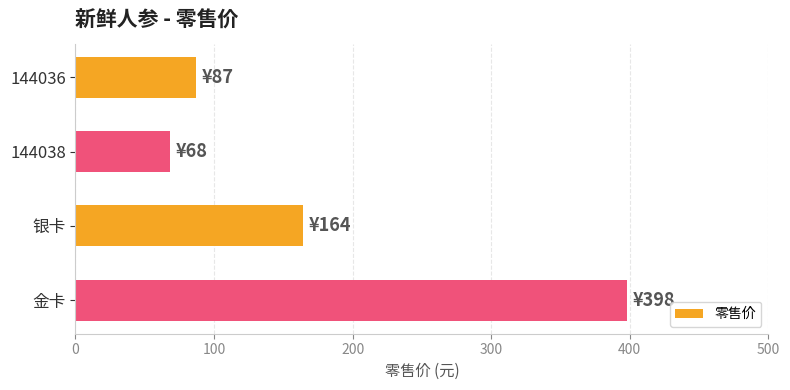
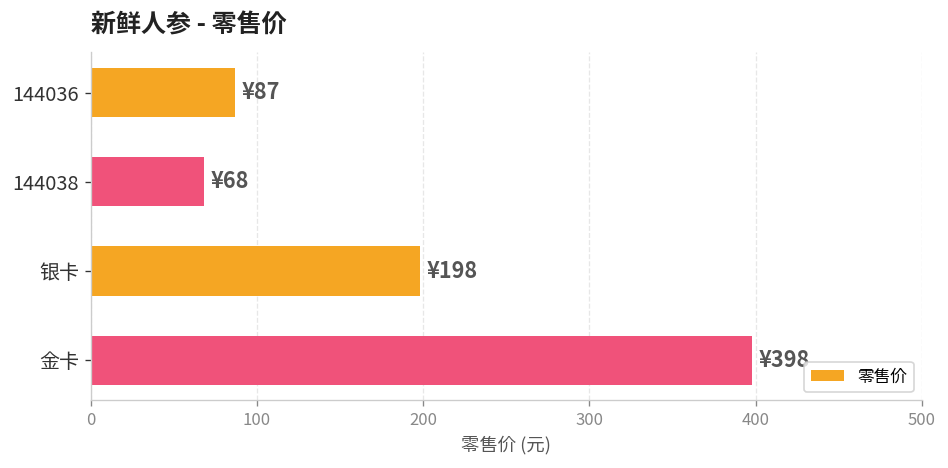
银卡: ¥164 -> ¥198
